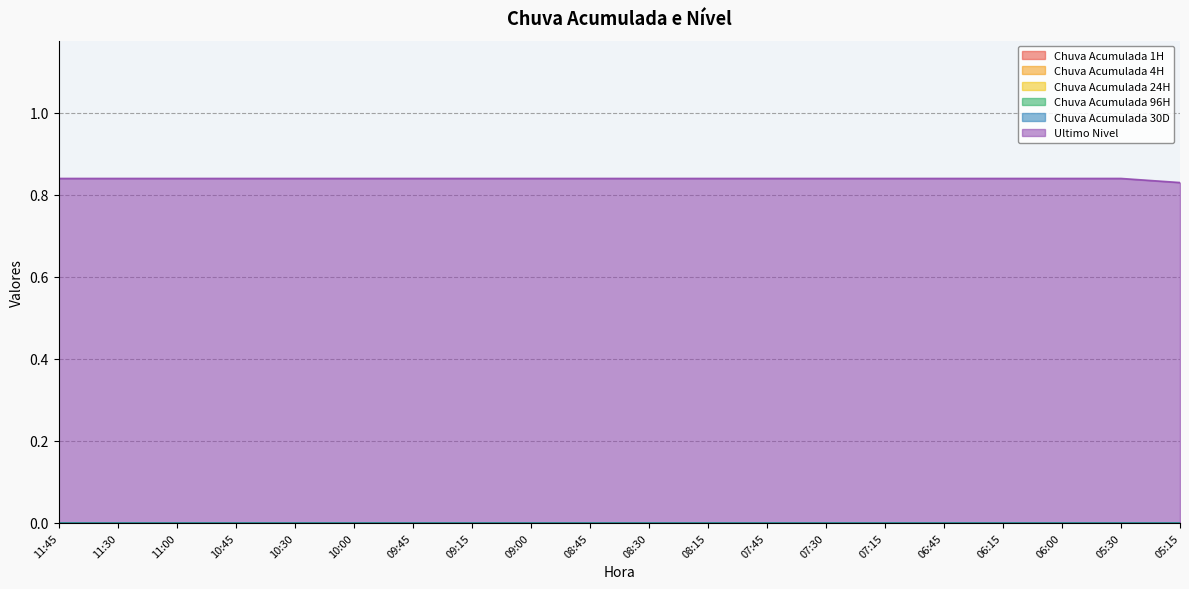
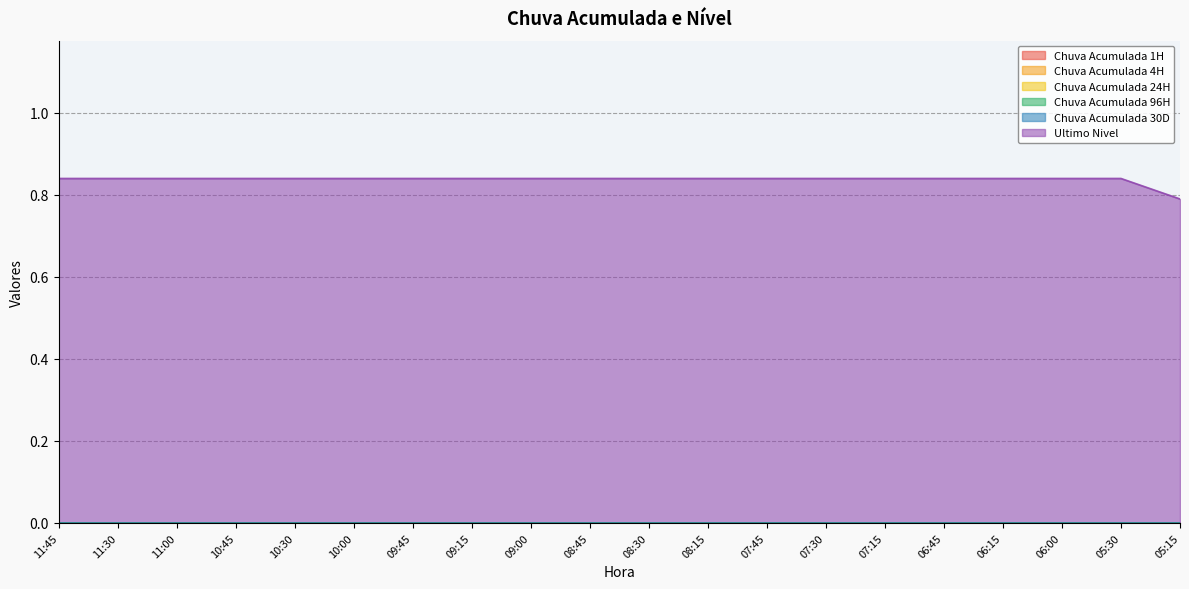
Ultimo Nivel, 05:15: 0.83 -> 0.79
